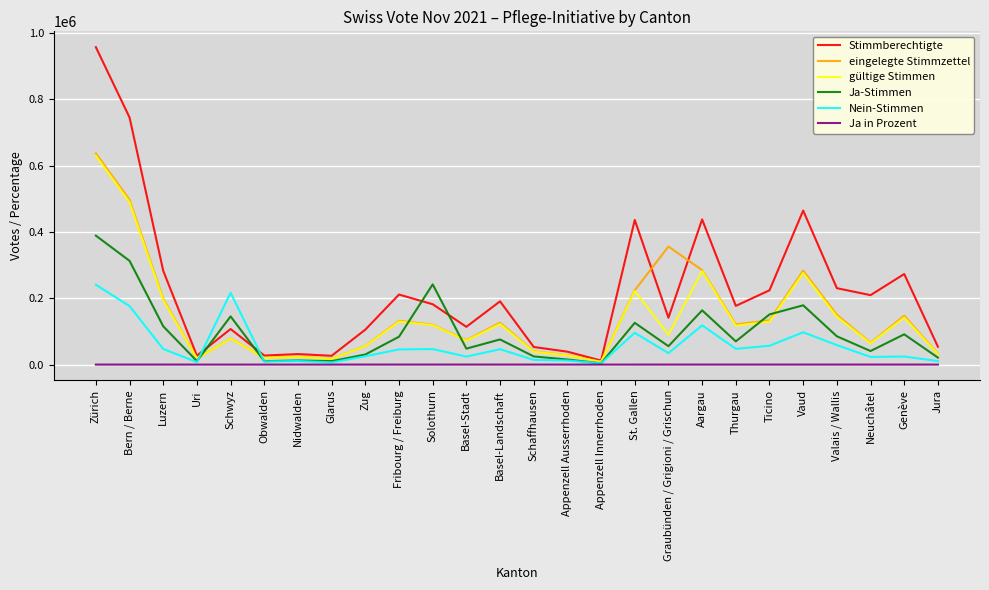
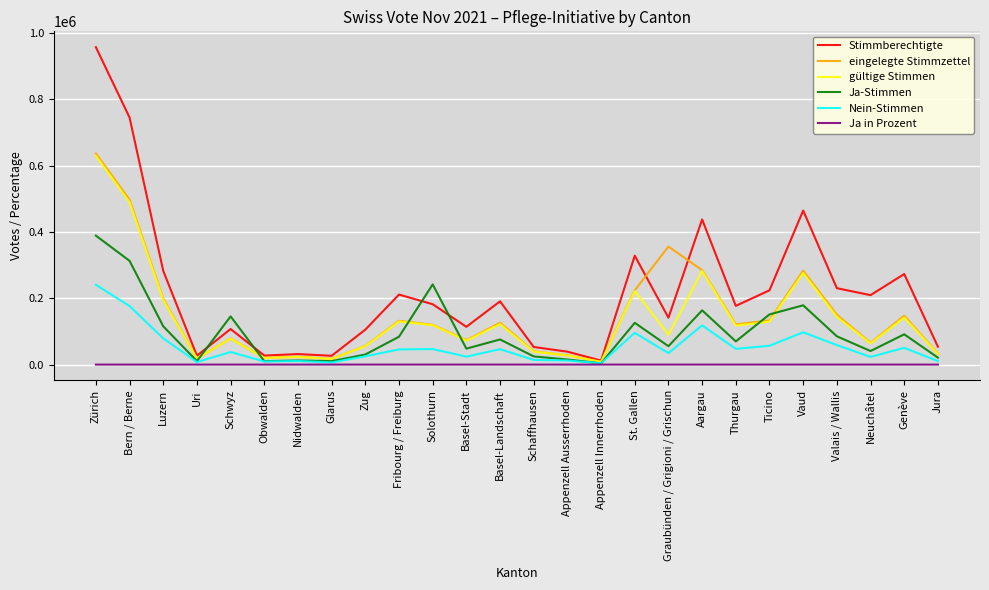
Nein-Stimmen, Luzern: 50000 -> 80000
Nein-Stimmen, Schwyz: 220000 -> 40000
Stimmberechtigte, St. Gallen: 440000 -> 330000
Nein-Stimmen, Genève: 20000 -> 50000
